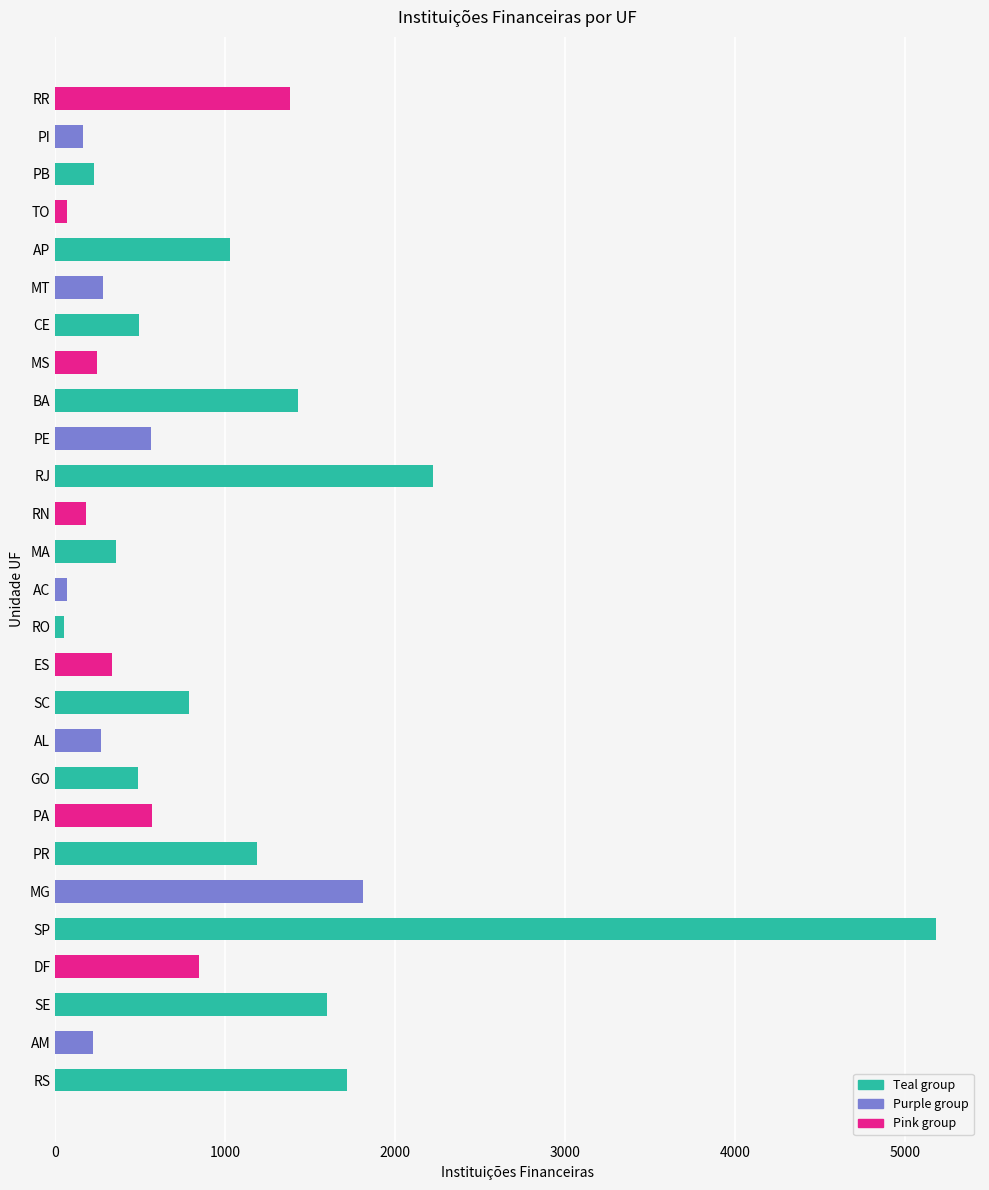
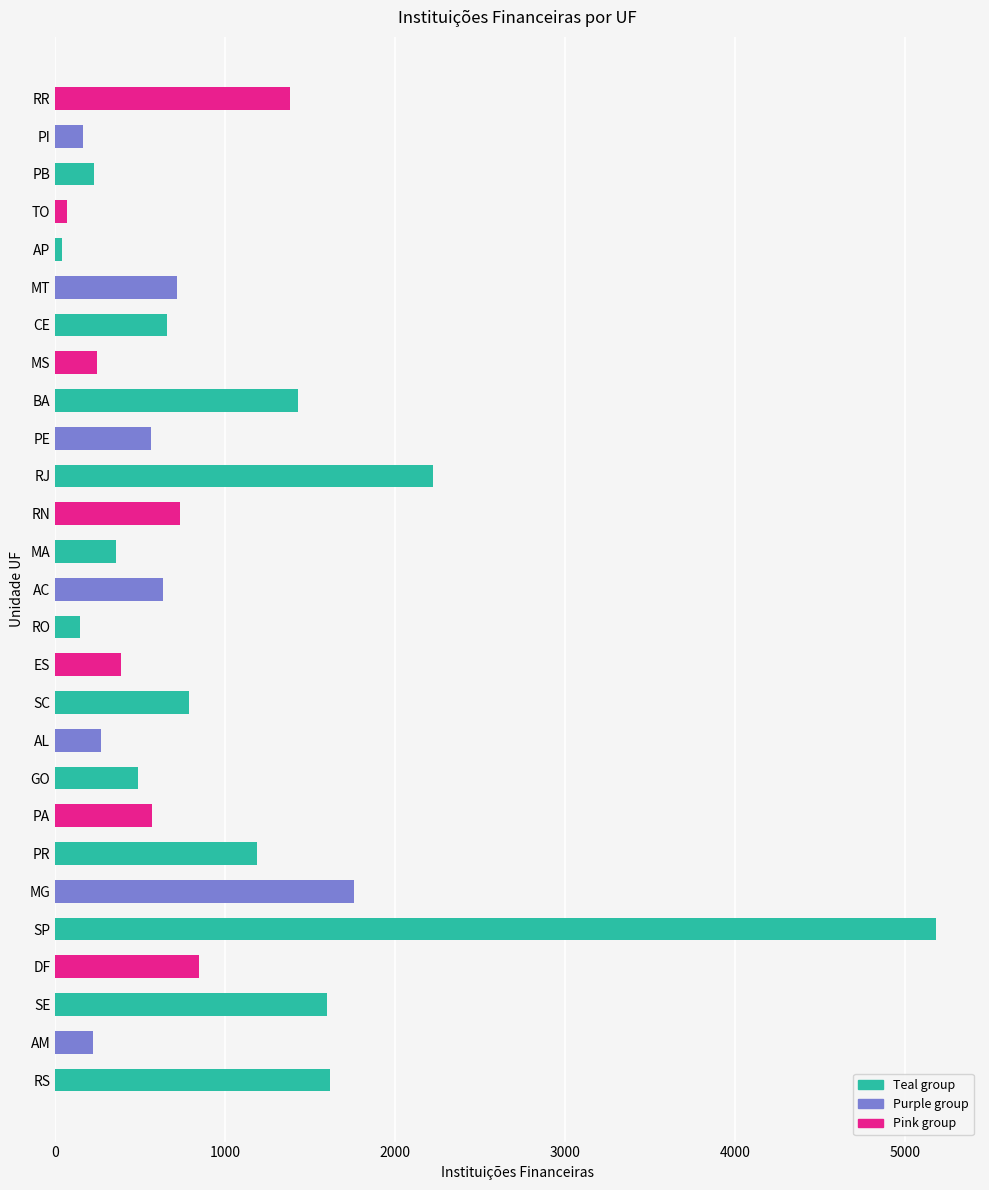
AP: 1030 -> 40
MT: 280 -> 720
CE: 490 -> 660
RN: 180 -> 730
AC: 70 -> 630
RO: 50 -> 140
ES: 330 -> 390
MG: 1810 -> 1760
RS: 1720 -> 1620
